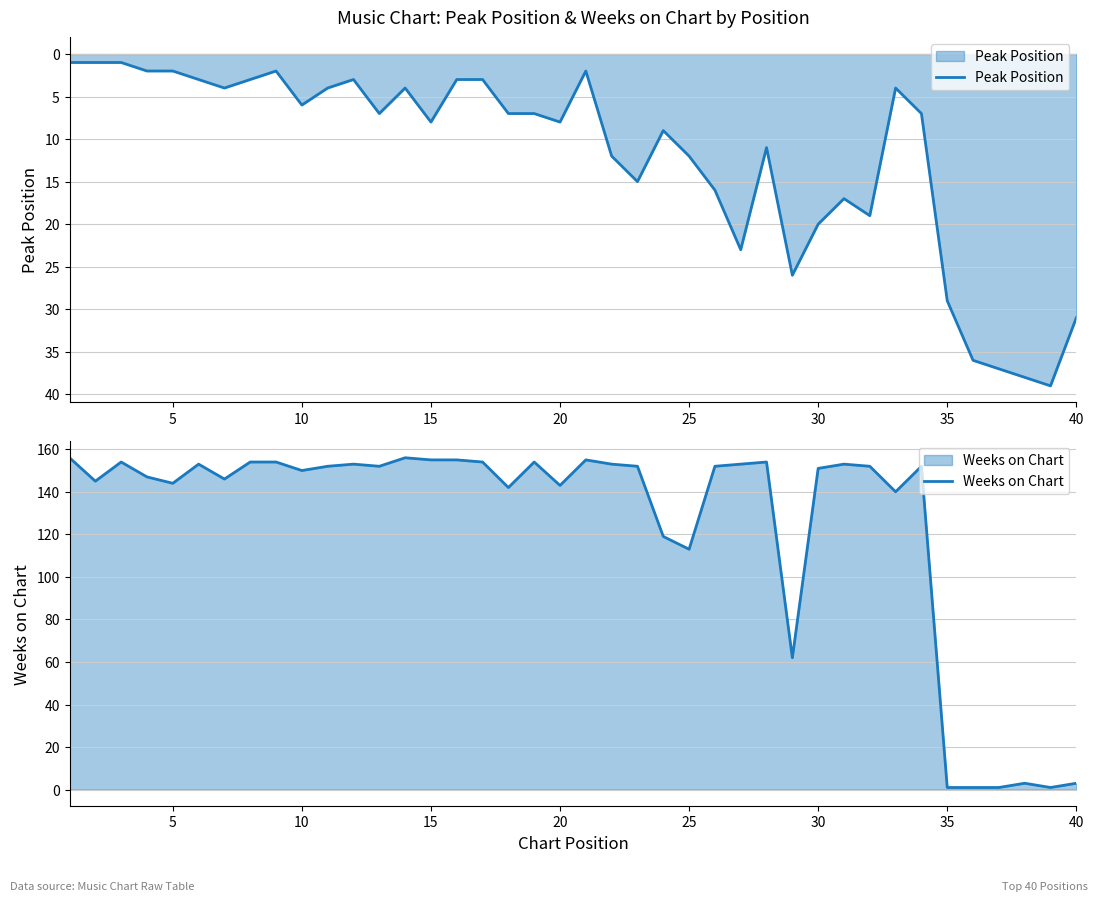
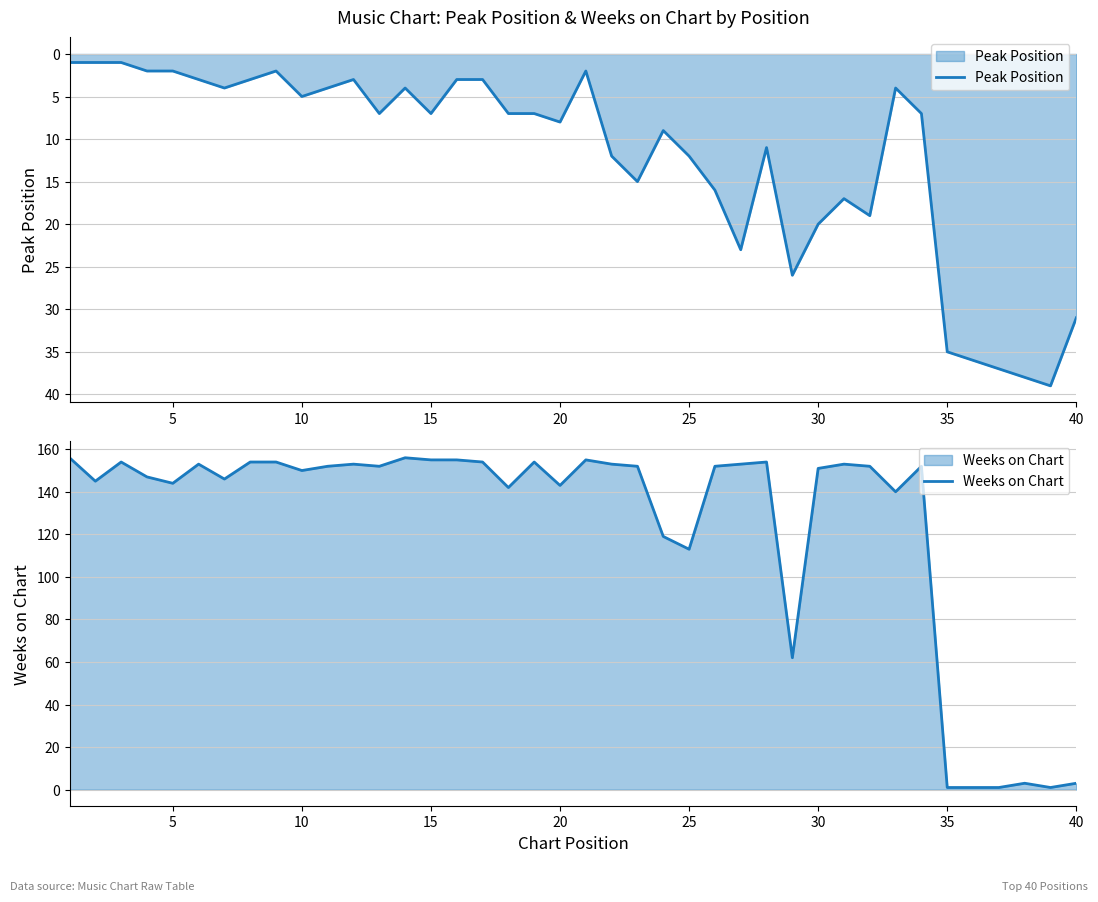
Music Chart: Peak Position & Weeks on Chart by Position, 10: 6 -> 5
Music Chart: Peak Position & Weeks on Chart by Position, 15: 8 -> 7
Music Chart: Peak Position & Weeks on Chart by Position, 35: 29 -> 35
